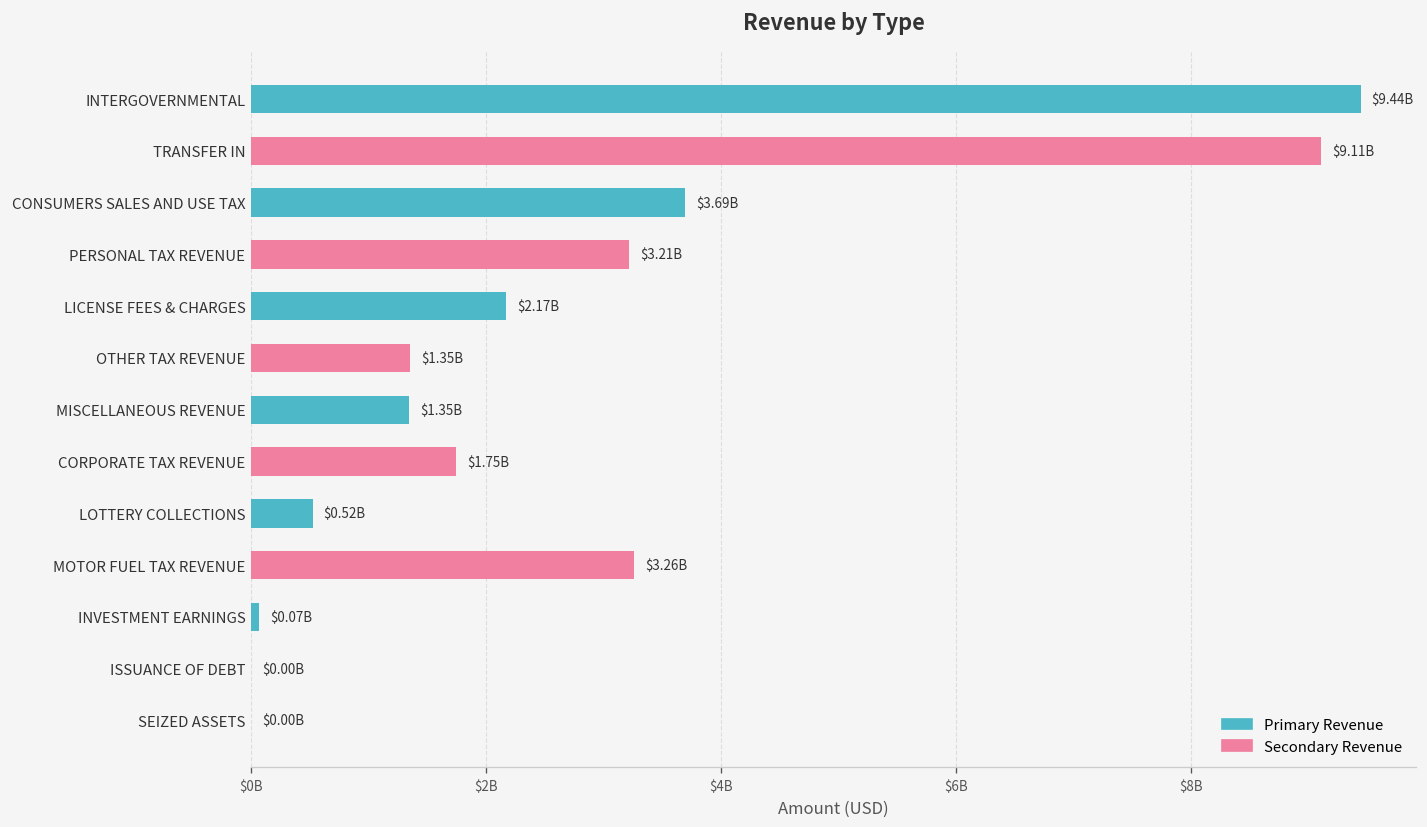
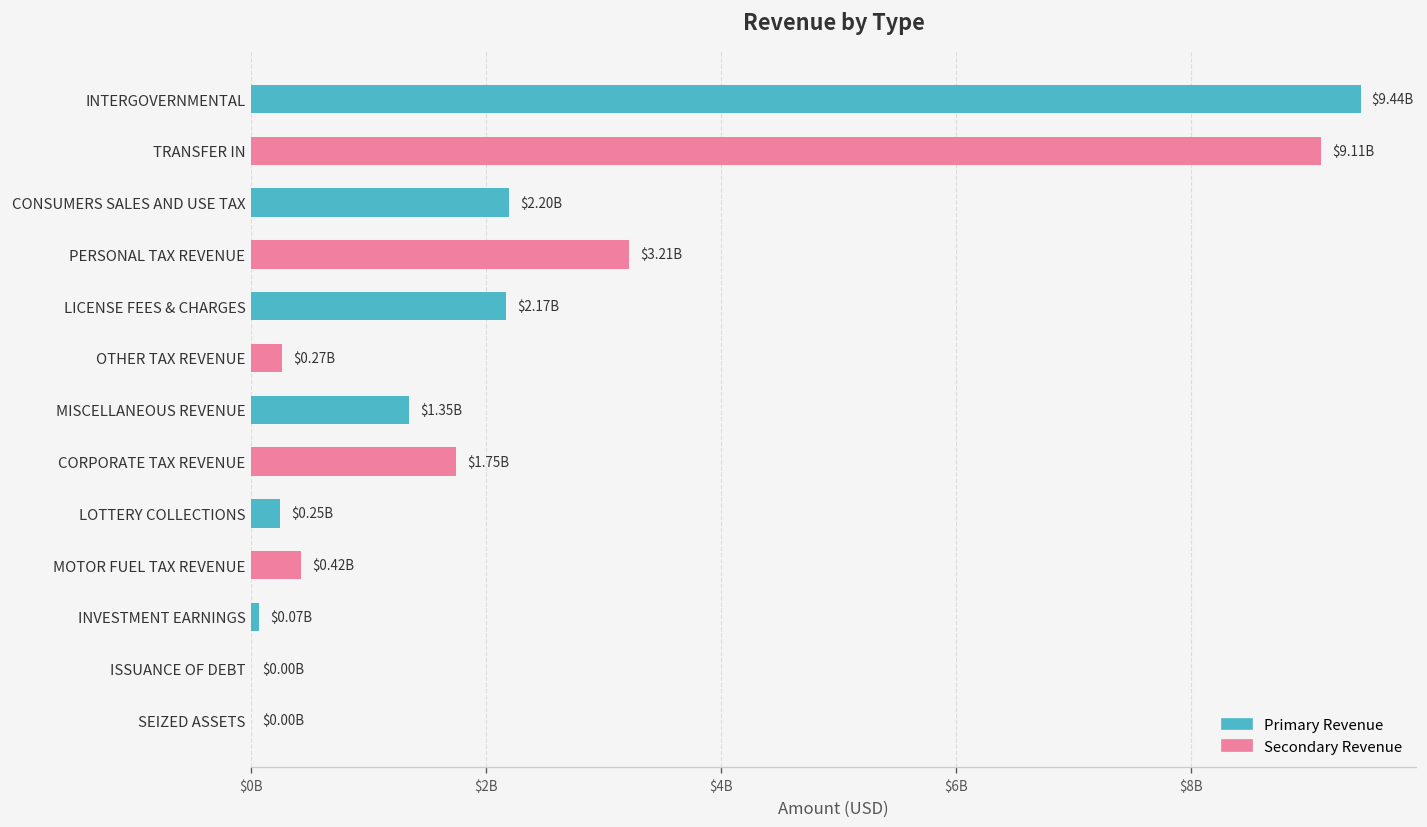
CONSUMERS SALES AND USE TAX: $3.69B -> $2.20B
OTHER TAX REVENUE: $1.35B -> $0.27B
LOTTERY COLLECTIONS: $0.52B -> $0.25B
MOTOR FUEL TAX REVENUE: $3.26B -> $0.42B
